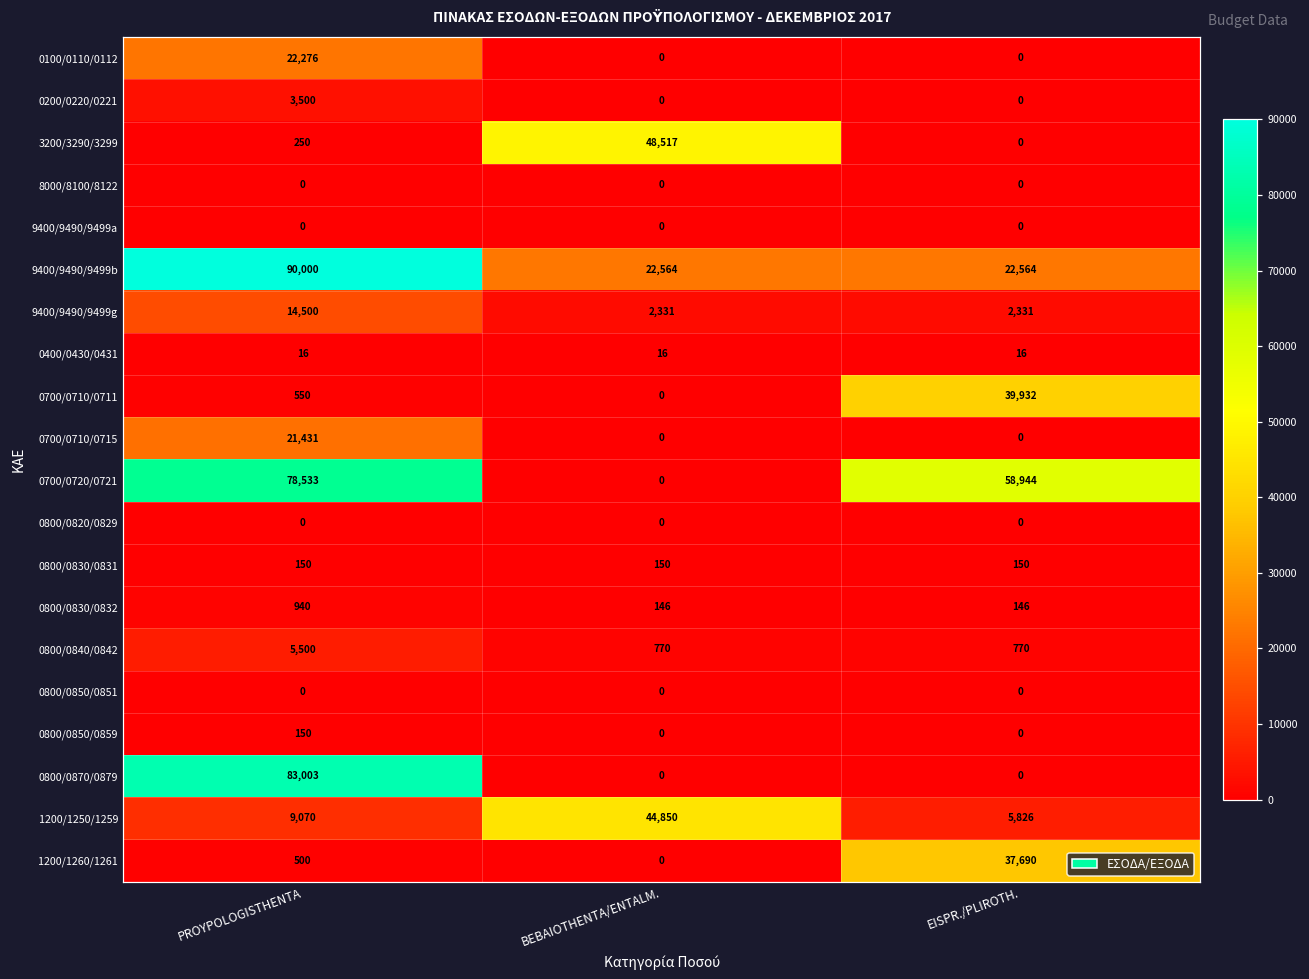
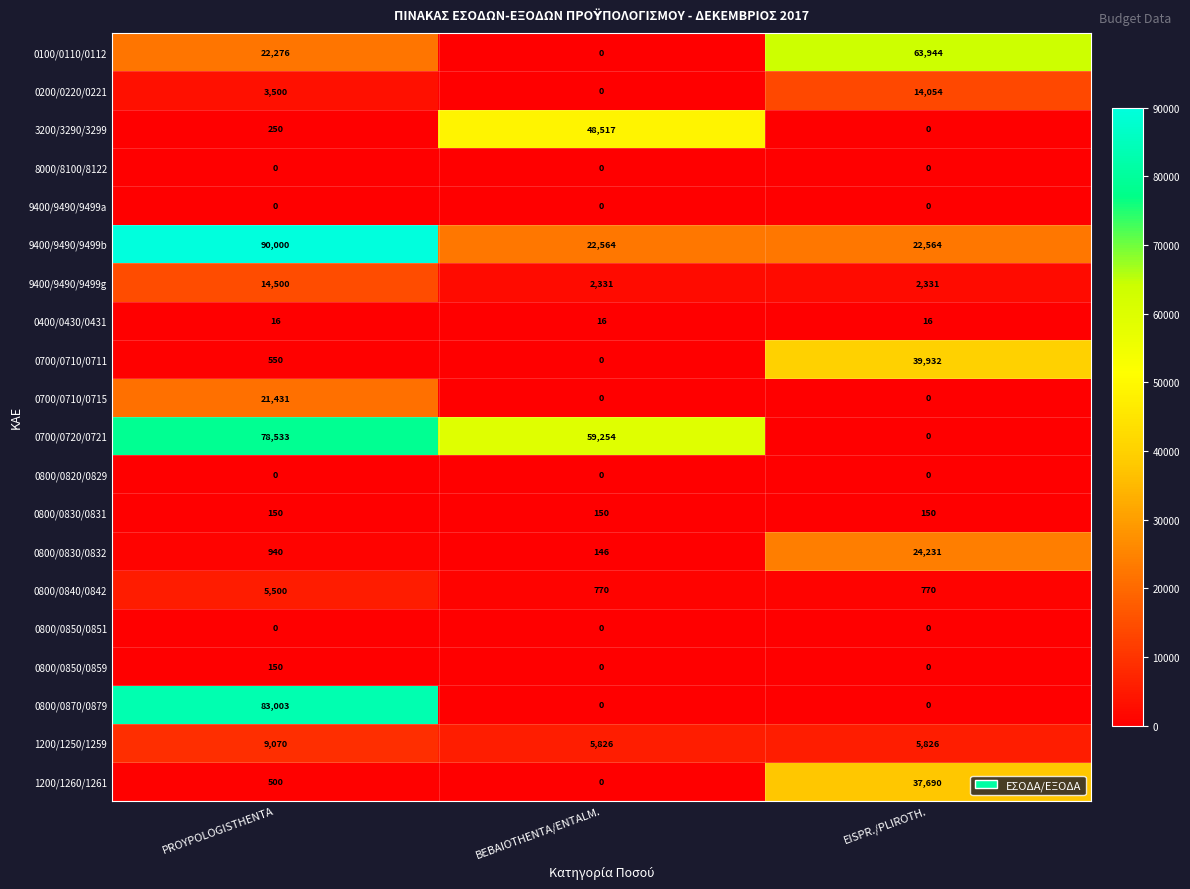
0100/0110/0112, EISPR./PLIROTH.: 0 -> 63,944
0200/0220/0221, EISPR./PLIROTH.: 0 -> 14,054
0700/0720/0721, BEBAIOTHENTA/ENTALM.: 0 -> 59,254
0700/0720/0721, EISPR./PLIROTH.: 58,944 -> 0
0800/0830/0832, EISPR./PLIROTH.: 146 -> 24,231
1200/1250/1259, BEBAIOTHENTA/ENTALM.: 44,850 -> 5,826
